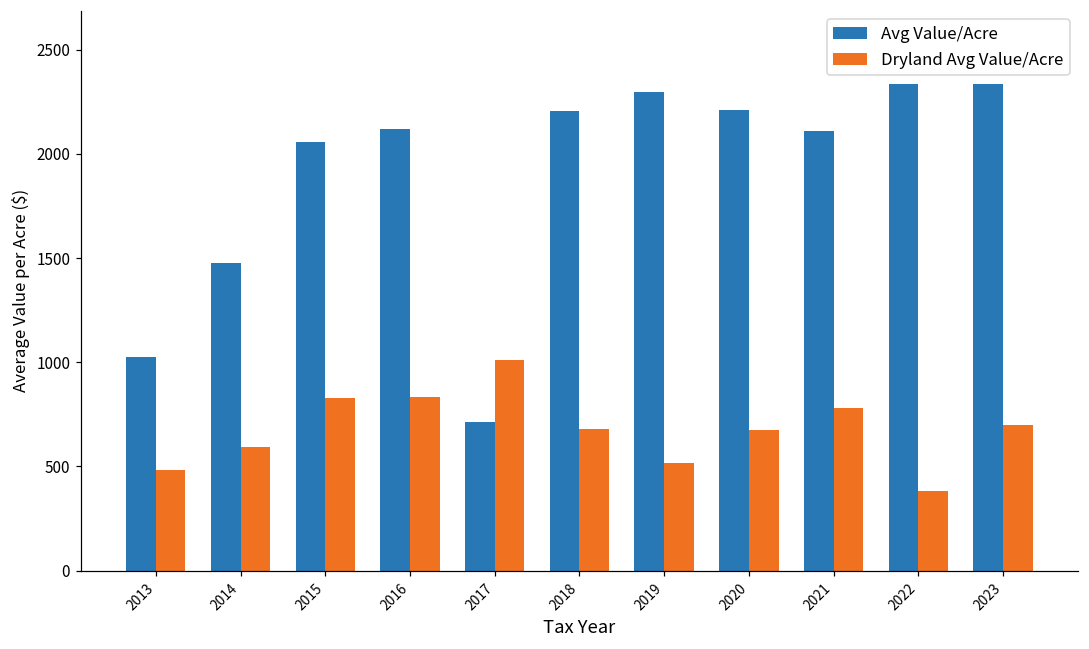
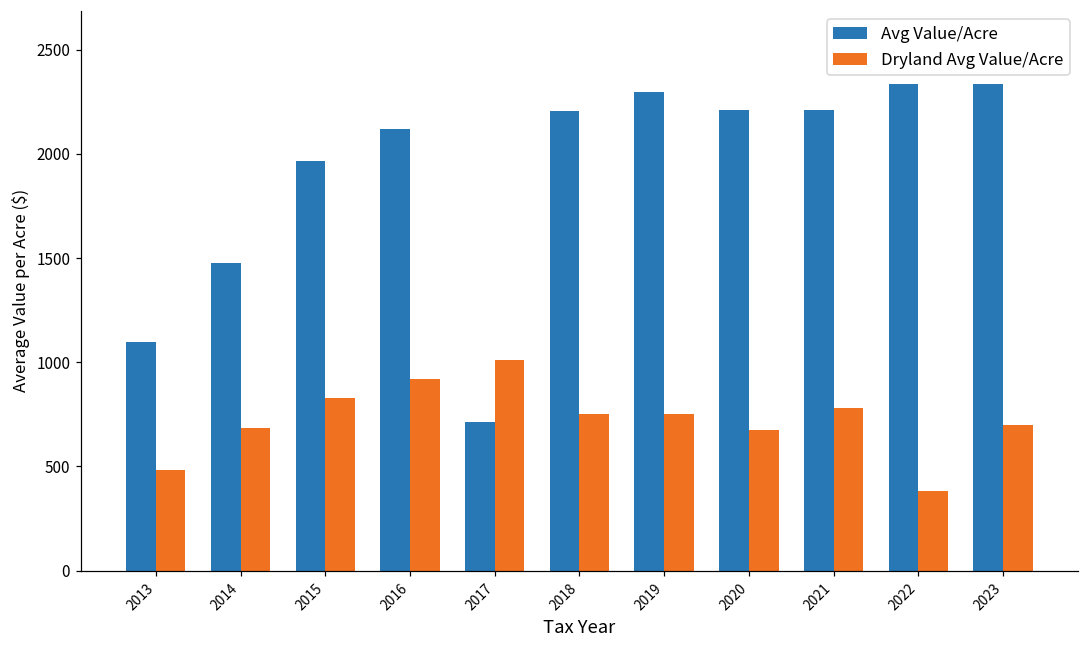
Avg Value/Acre, 2013: 1020 -> 1100
Dryland Avg Value/Acre, 2014: 590 -> 680
Avg Value/Acre, 2015: 2060 -> 1960
Dryland Avg Value/Acre, 2016: 830 -> 920
Dryland Avg Value/Acre, 2018: 680 -> 750
Dryland Avg Value/Acre, 2019: 520 -> 750
Avg Value/Acre, 2021: 2110 -> 2210
